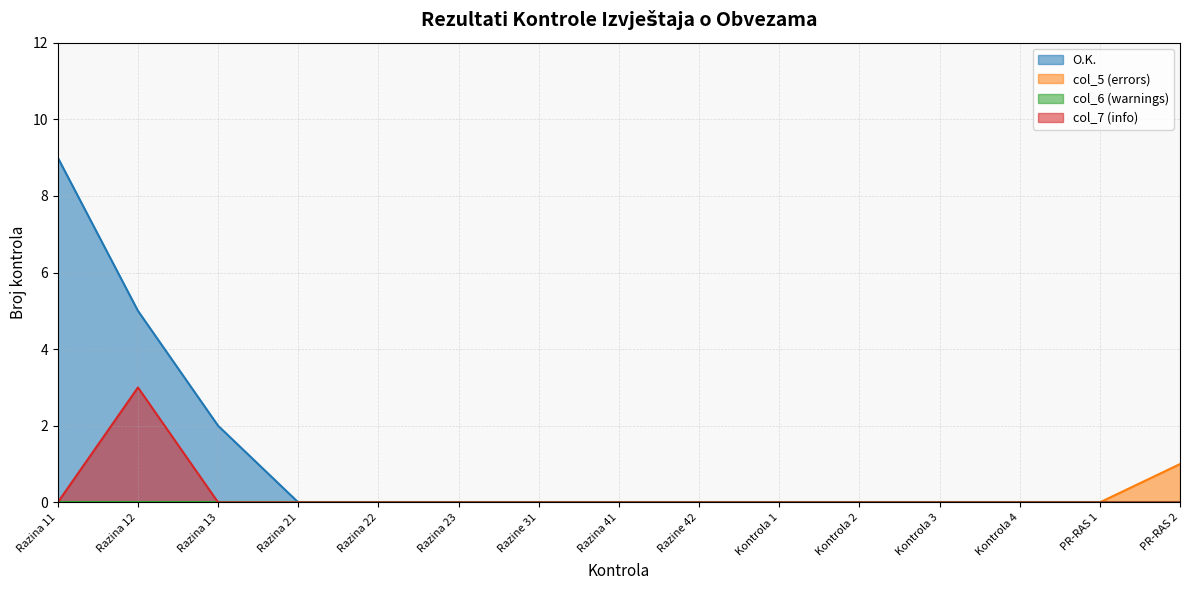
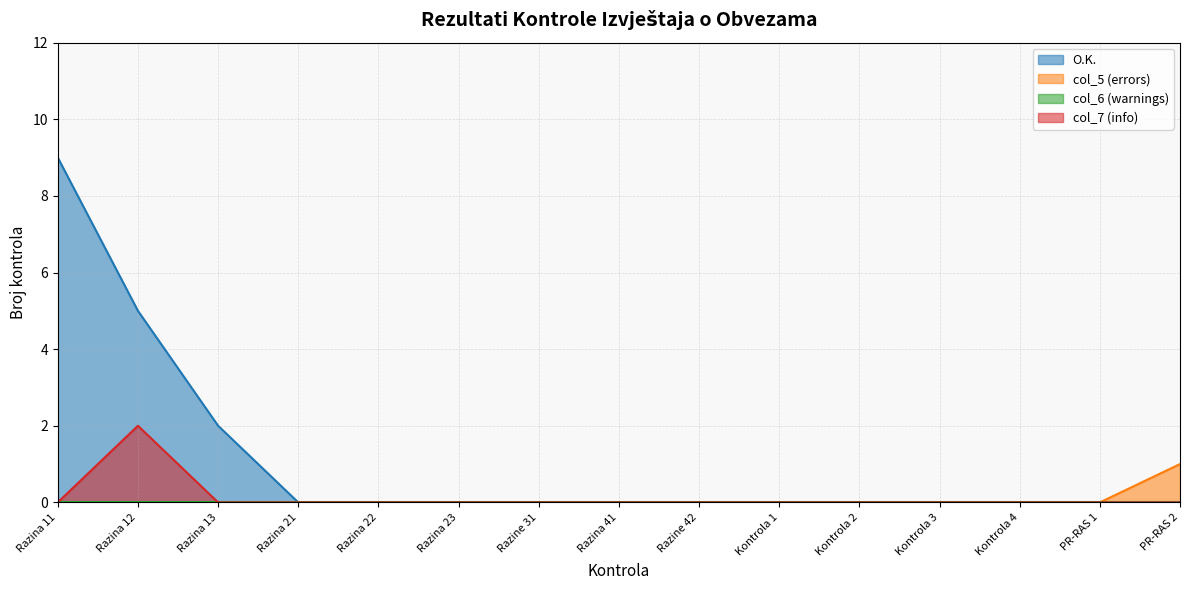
col_7 (info), Razina 12: 3 -> 2
